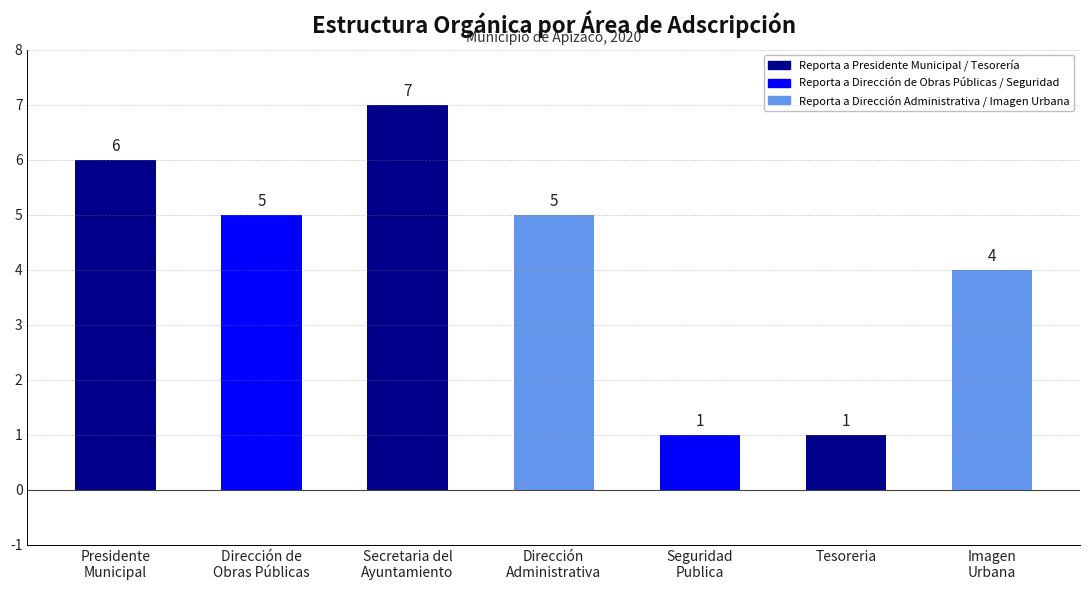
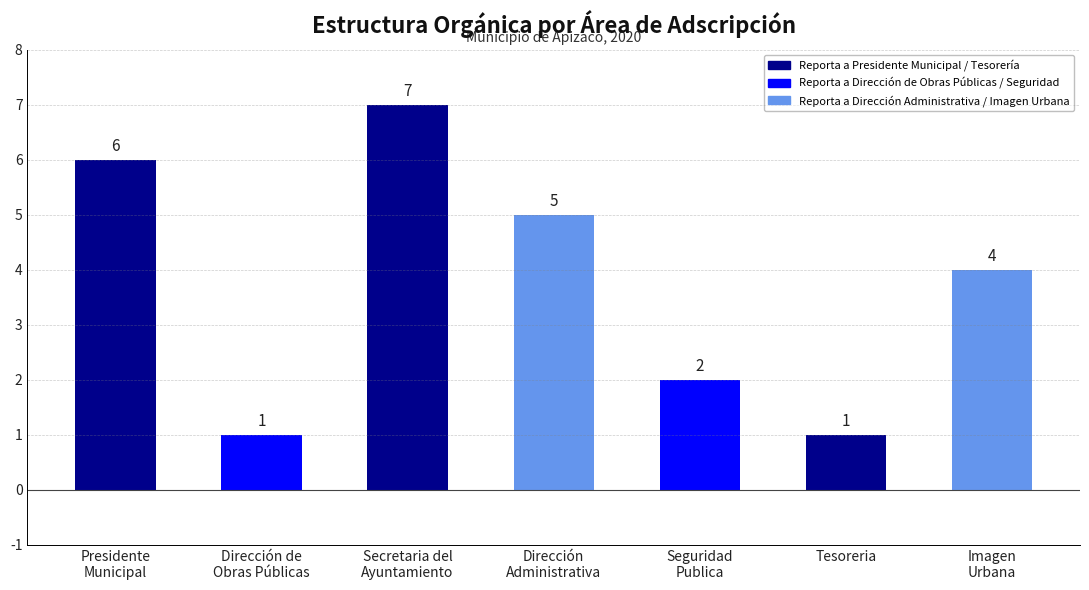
Dirección de Obras Públicas: 5 -> 1
Seguridad Publica: 1 -> 2
